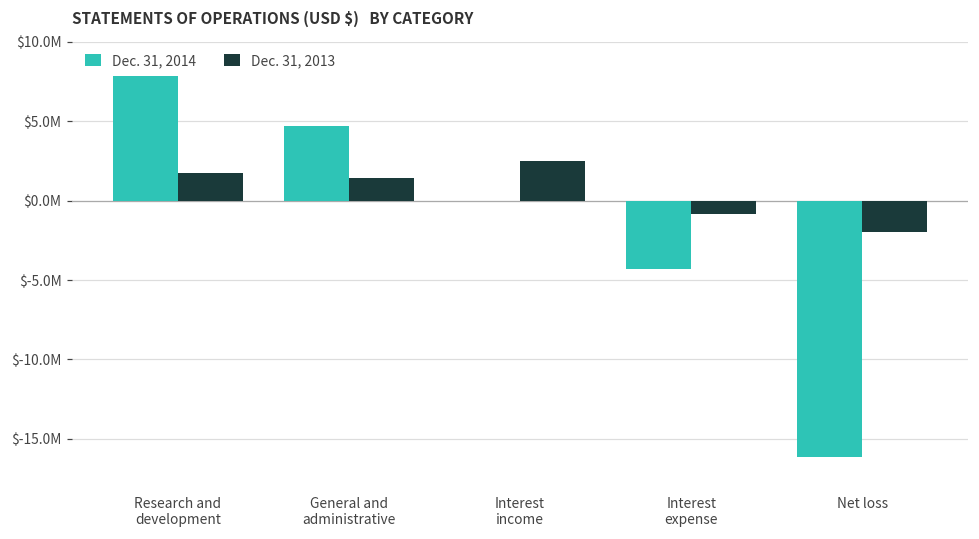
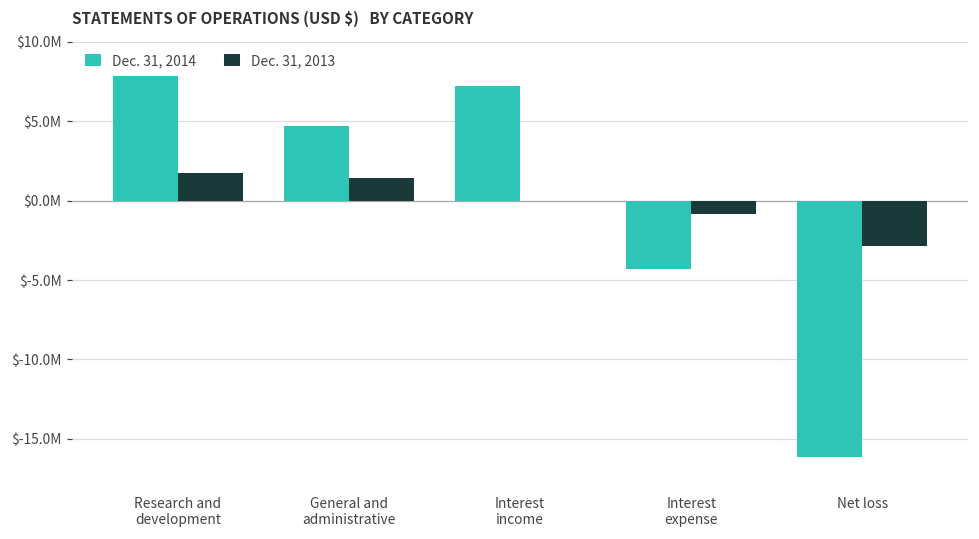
Dec. 31, 2014, Interest income: $0 -> $7200000
Dec. 31, 2013, Interest income: $2500000 -> $0
Dec. 31, 2013, Net loss: $-2000000 -> $-2900000
